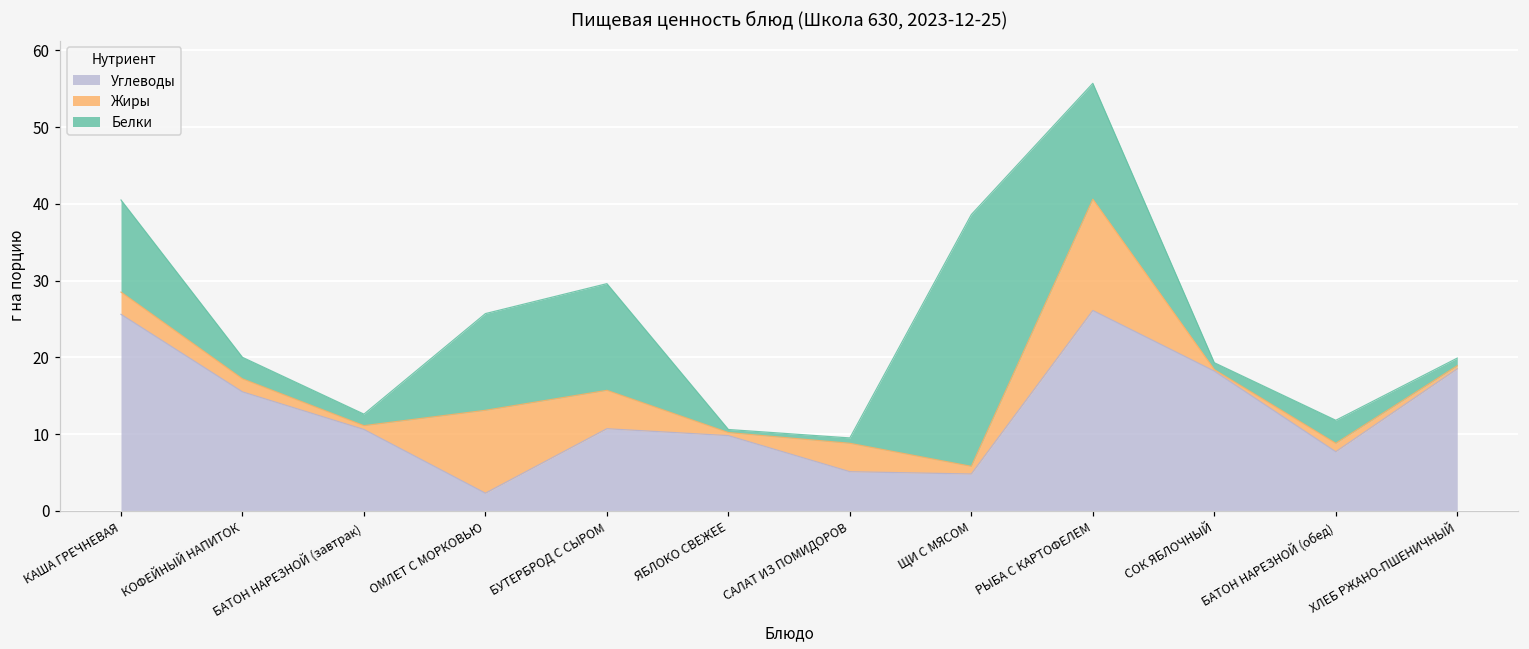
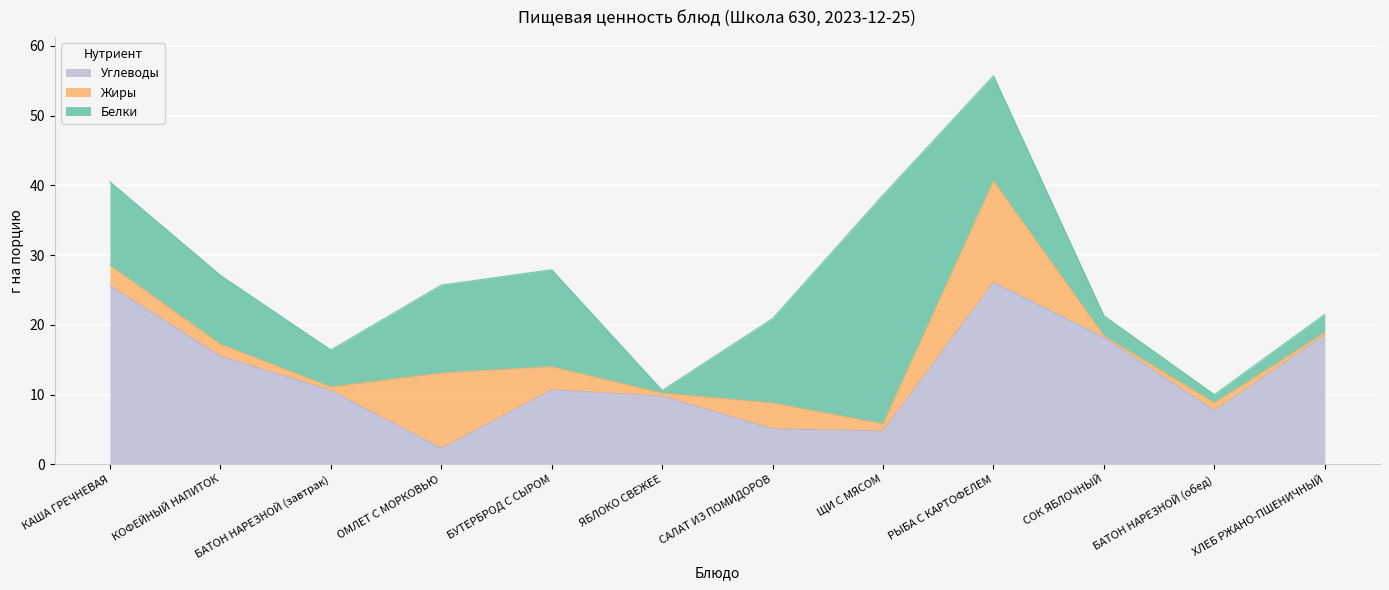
Белки, КОФЕЙНЫЙ НАПИТОК: 3 -> 10
Белки, БАТОН НАРЕЗНОЙ (завтрак): 2 -> 5
Жиры, БУТЕРБРОД С СЫРОМ: 5 -> 3
Белки, САЛАТ ИЗ ПОМИДОРОВ: 1 -> 12
Белки, СОК ЯБЛОЧНЫЙ: 1 -> 3
Белки, БАТОН НАРЕЗНОЙ (обед): 3 -> 1
Белки, ХЛЕБ РЖАНО-ПШЕНИЧНЫЙ: 1 -> 3
